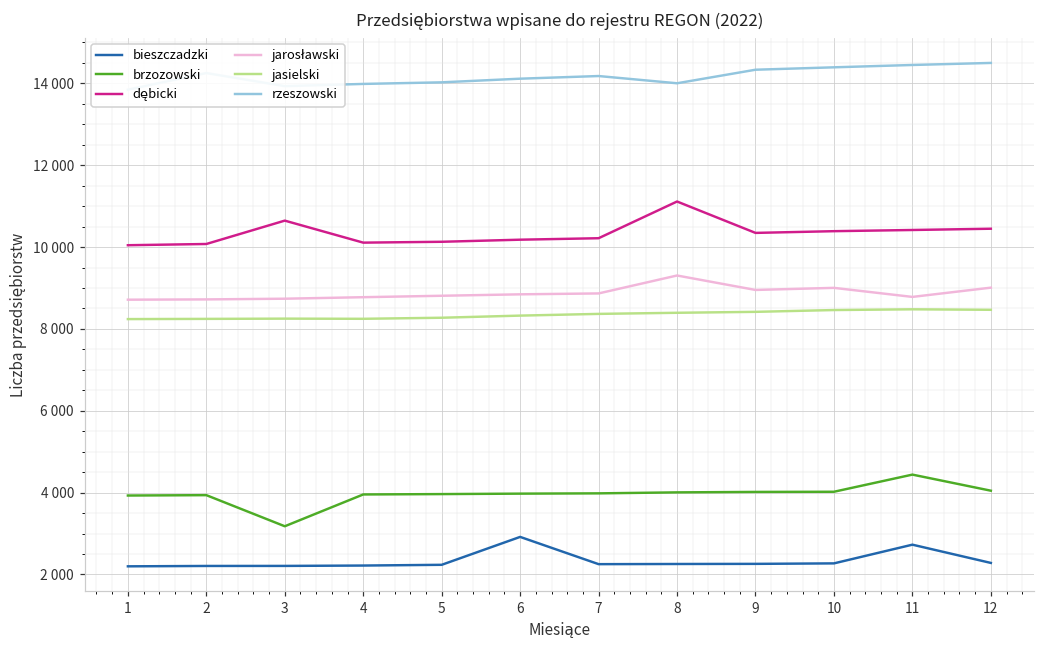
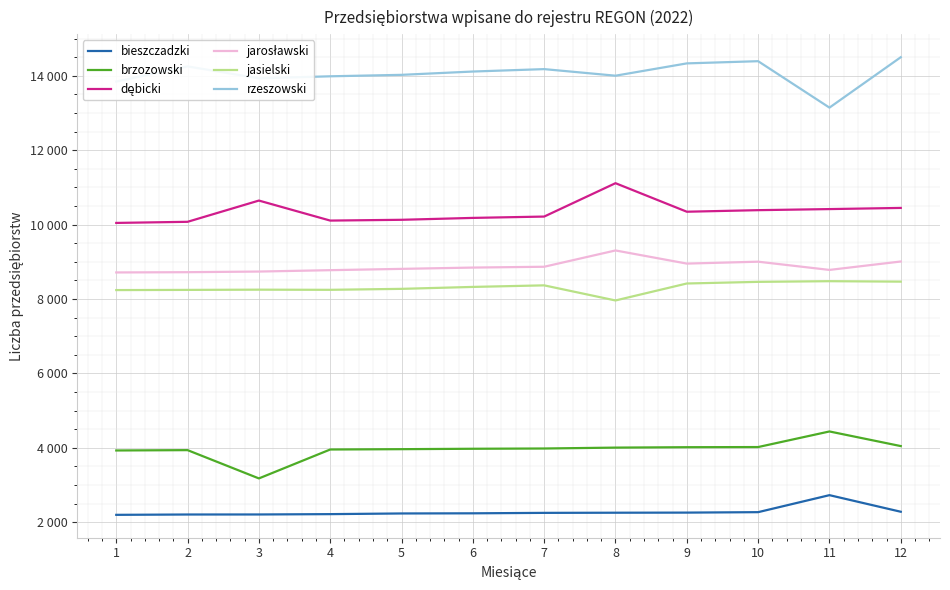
bieszczadzki, 6: 2900 -> 2200
jasielski, 8: 8400 -> 8000
rzeszowski, 11: 14400 -> 13100
